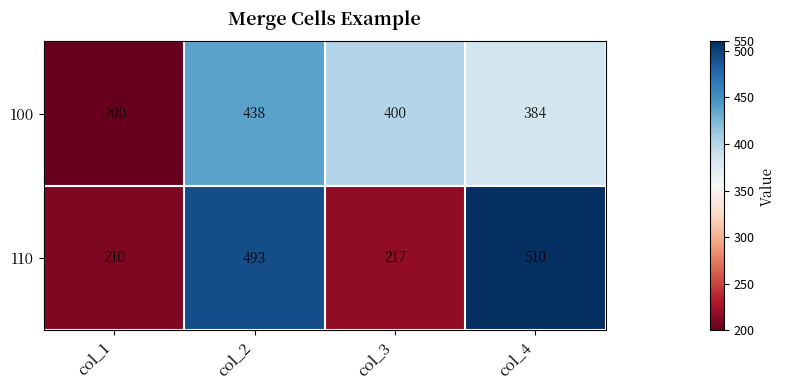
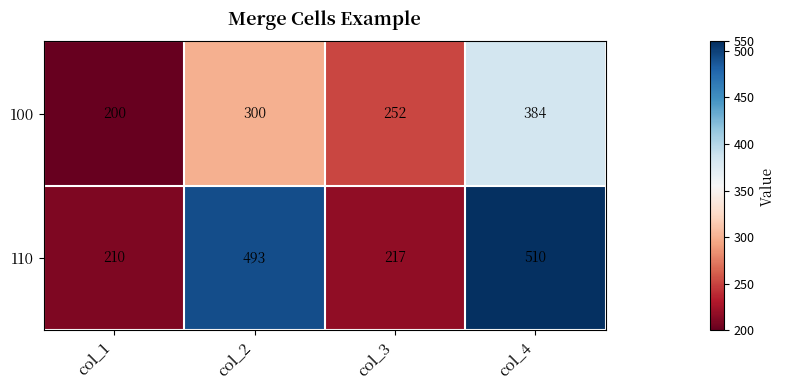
100, col_2: 438 -> 300
100, col_3: 400 -> 252
